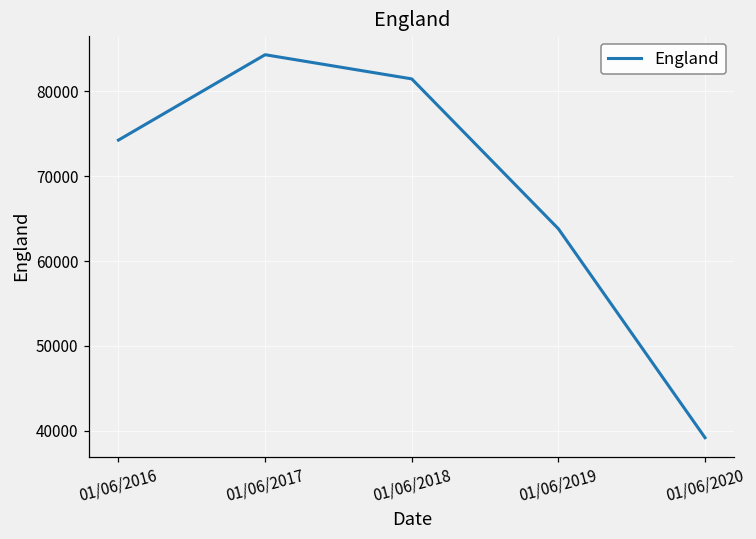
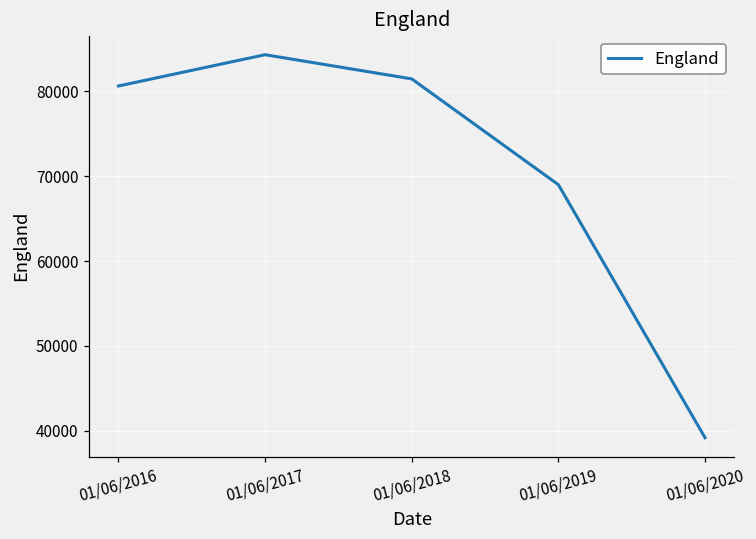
01/06/2016: 74000 -> 81000
01/06/2019: 64000 -> 69000
